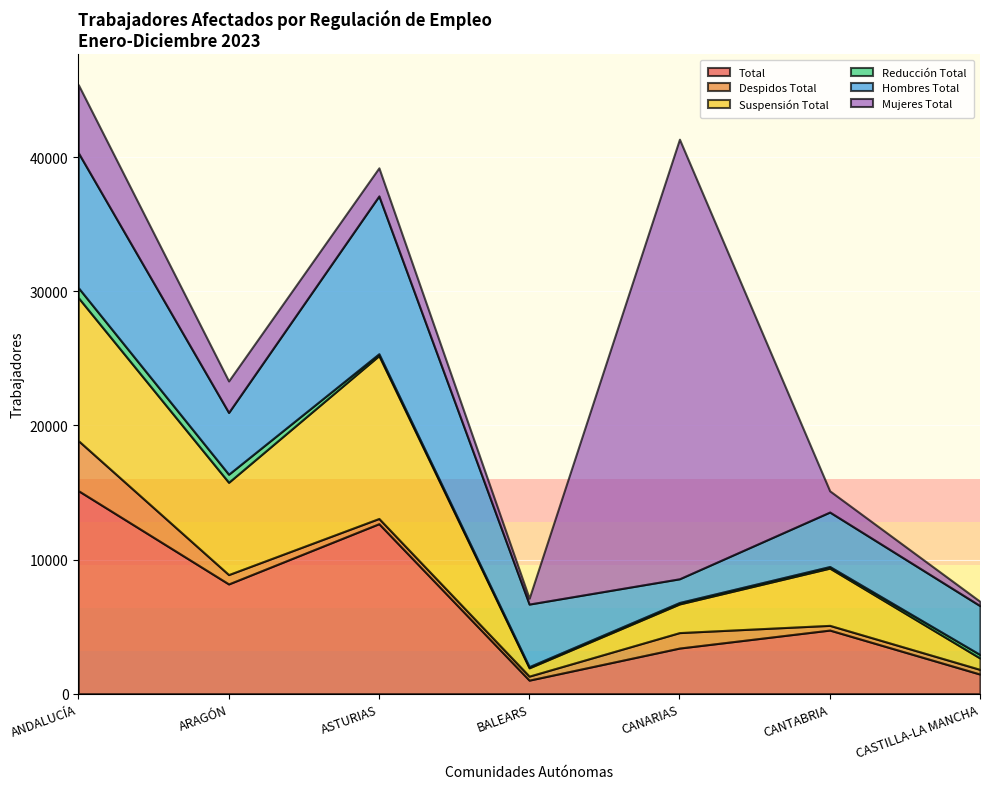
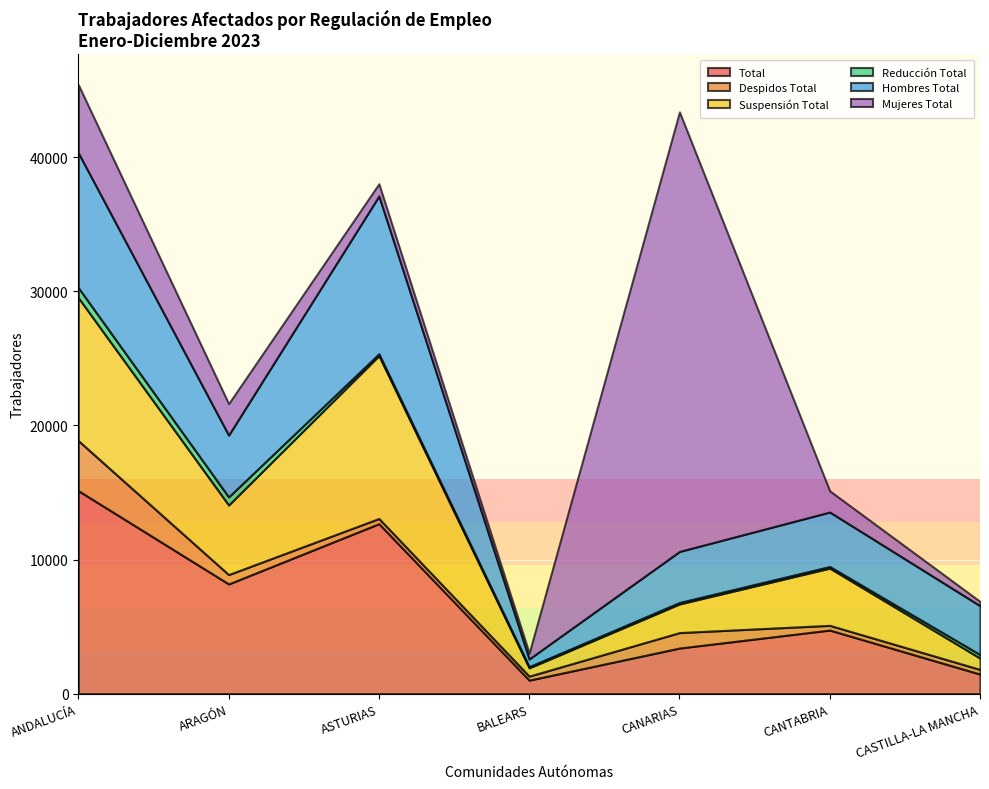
Suspensión Total, ARAGÓN: 6900 -> 5200
Mujeres Total, ASTURIAS: 2100 -> 900
Hombres Total, BALEARS: 4700 -> 600
Hombres Total, CANARIAS: 1800 -> 3800
